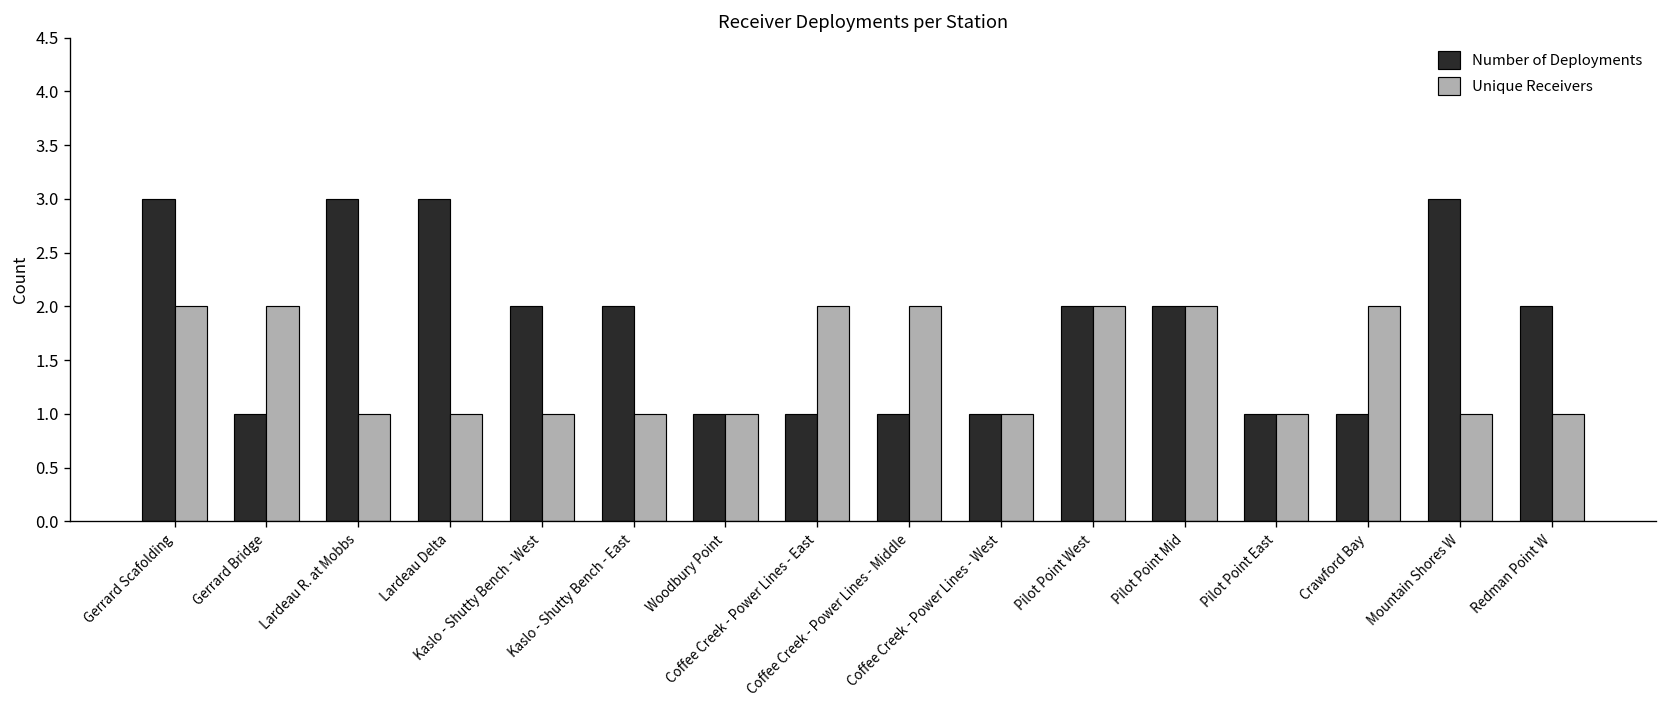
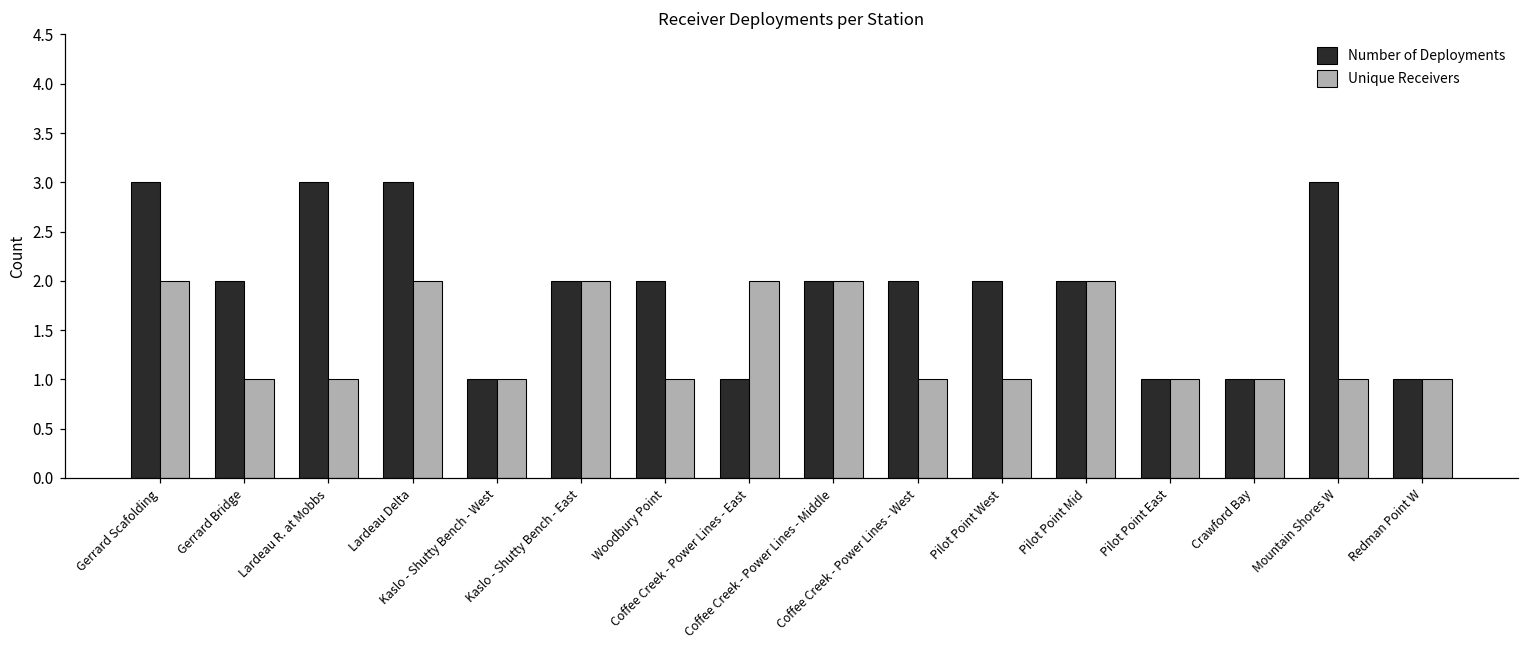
Number of Deployments, Gerrard Bridge: 1 -> 2
Unique Receivers, Gerrard Bridge: 2 -> 1
Unique Receivers, Lardeau Delta: 1 -> 2
Number of Deployments, Kaslo - Shutty Bench - West: 2 -> 1
Unique Receivers, Kaslo - Shutty Bench - East: 1 -> 2
Number of Deployments, Woodbury Point: 1 -> 2
Number of Deployments, Coffee Creek - Power Lines - Middle: 1 -> 2
Number of Deployments, Coffee Creek - Power Lines - West: 1 -> 2
Unique Receivers, Pilot Point West: 2 -> 1
Unique Receivers, Crawford Bay: 2 -> 1
Number of Deployments, Redman Point W: 2 -> 1
